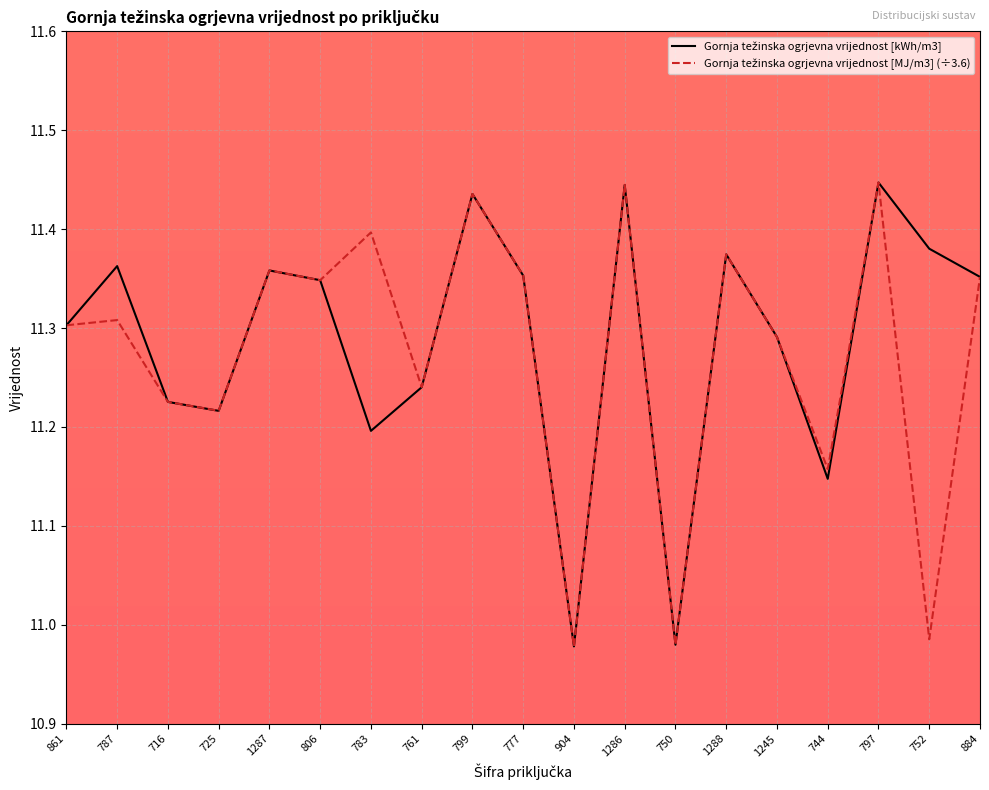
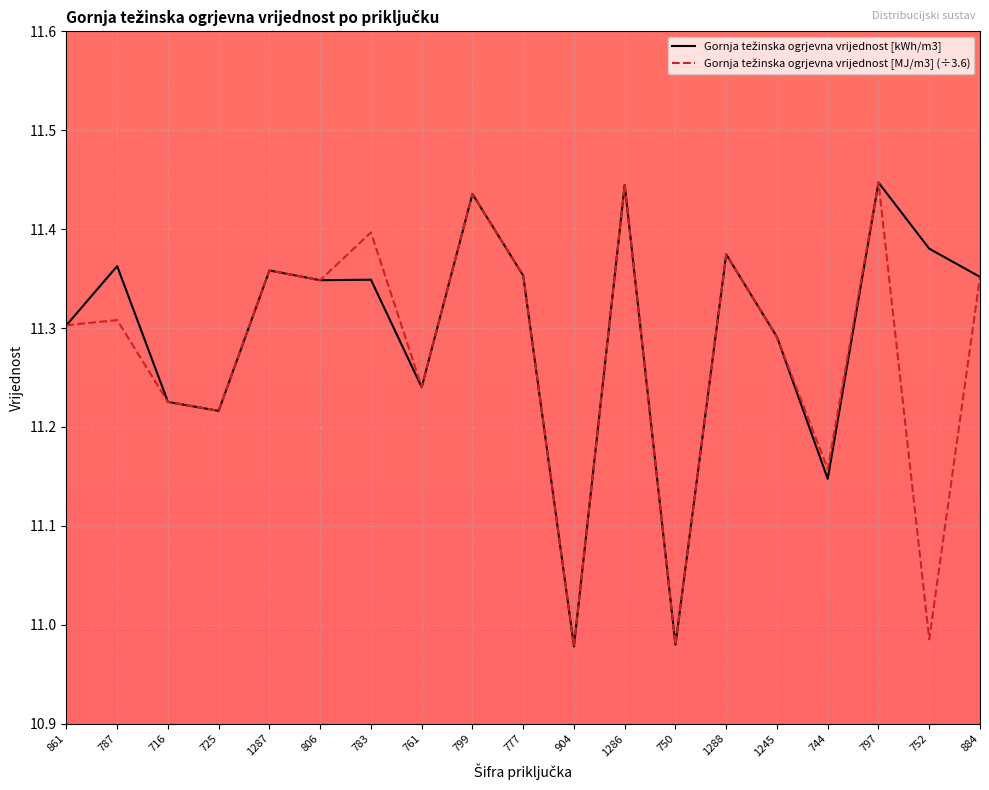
Gornja težinska ogrjevna vrijednost [kWh/m3], 783: 11.20 -> 11.35
